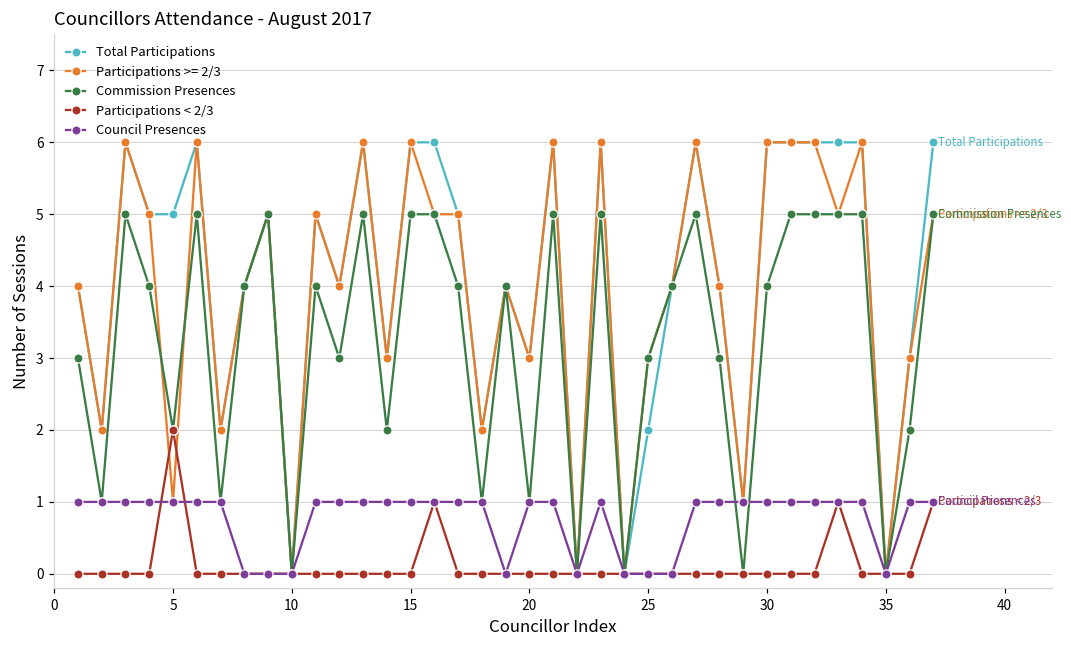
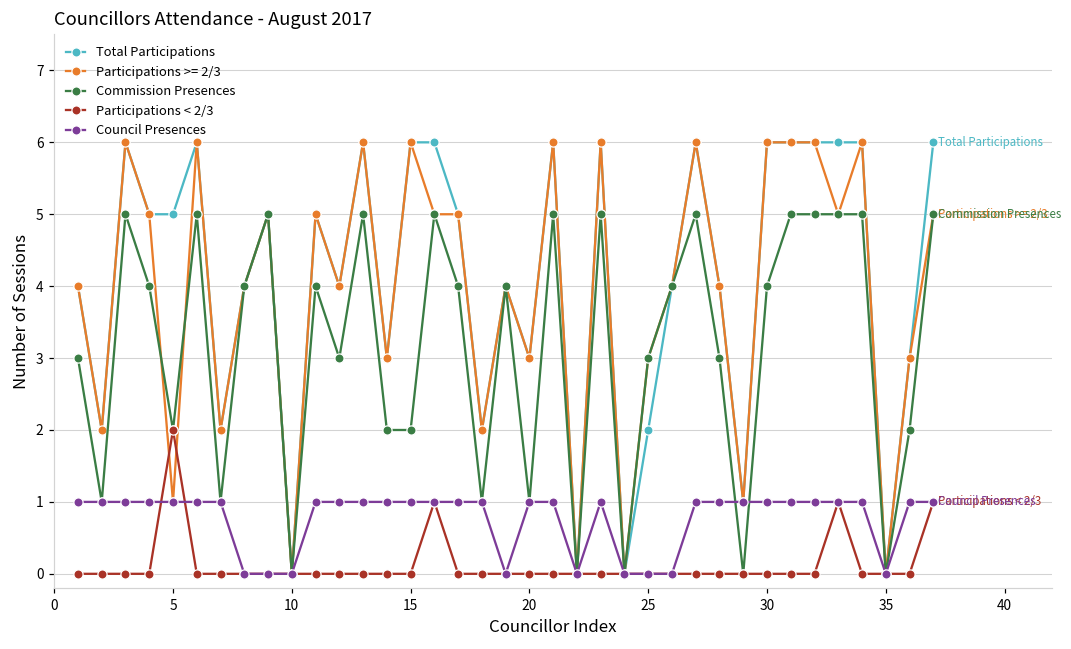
Commission Presences, 15: 5 -> 2
